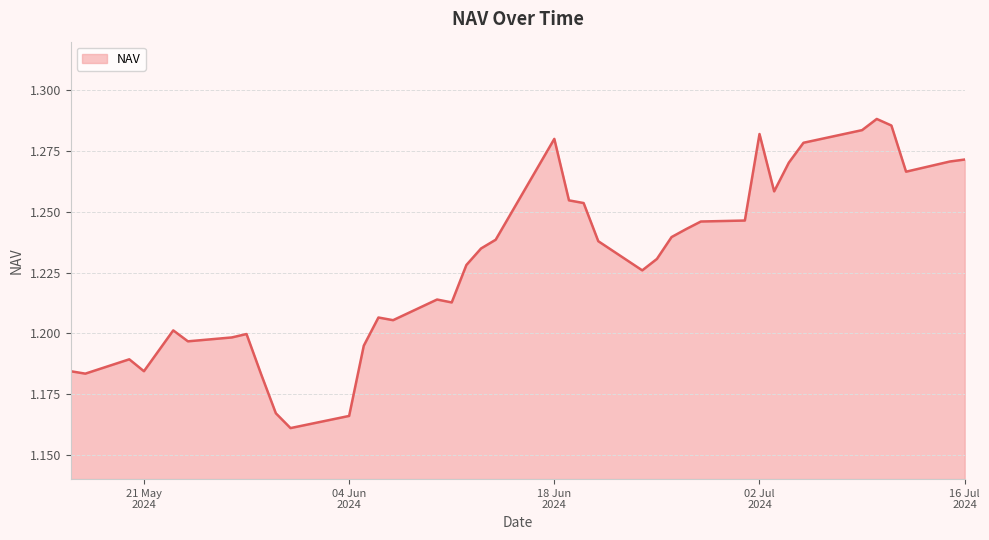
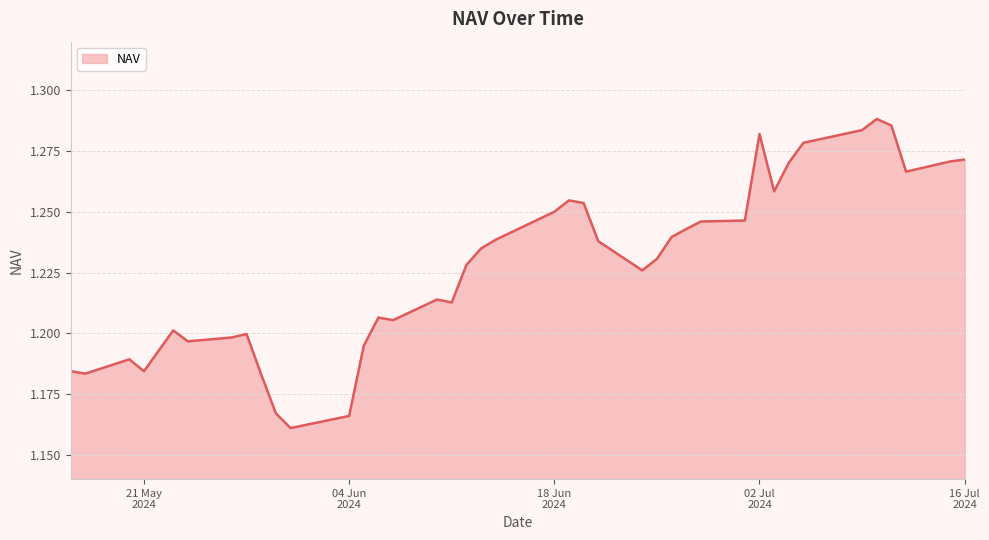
18 Jun 2024: 1.28 -> 1.25
